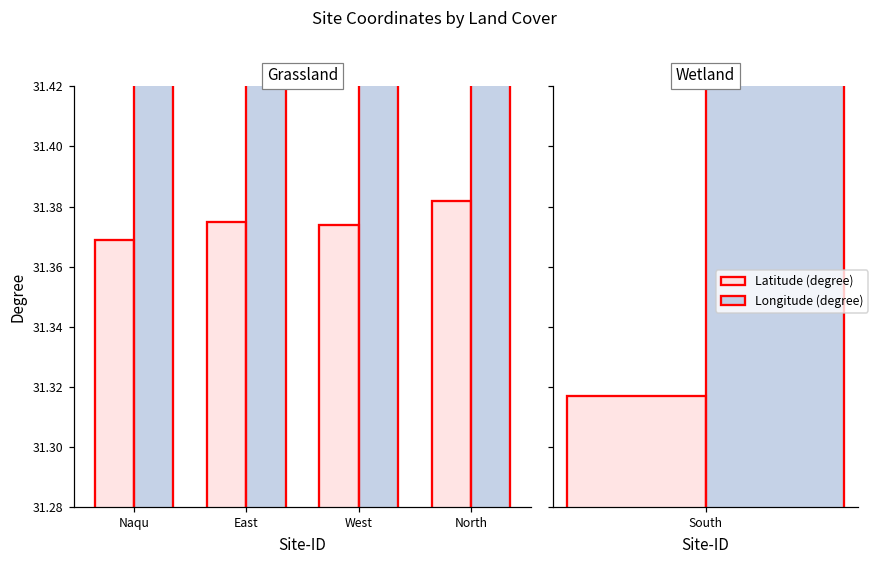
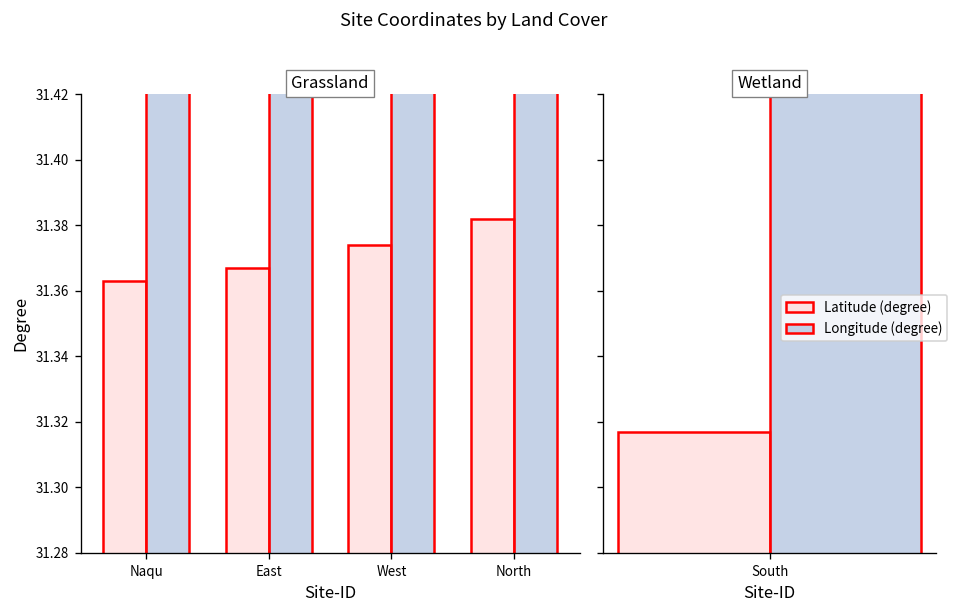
Grassland, Latitude (degree), Naqu: 31.369 -> 31.363
Grassland, Latitude (degree), East: 31.375 -> 31.367
